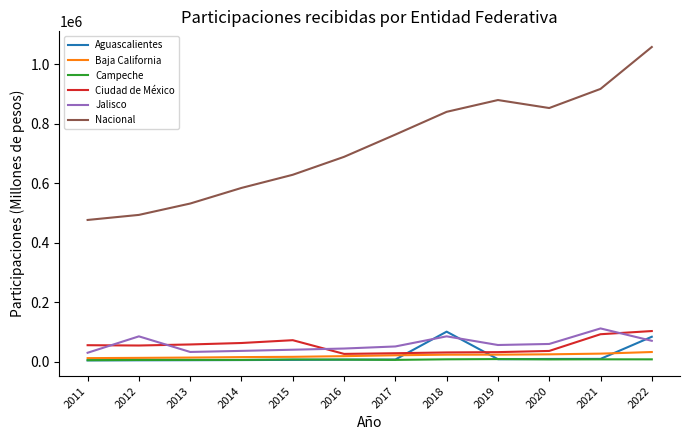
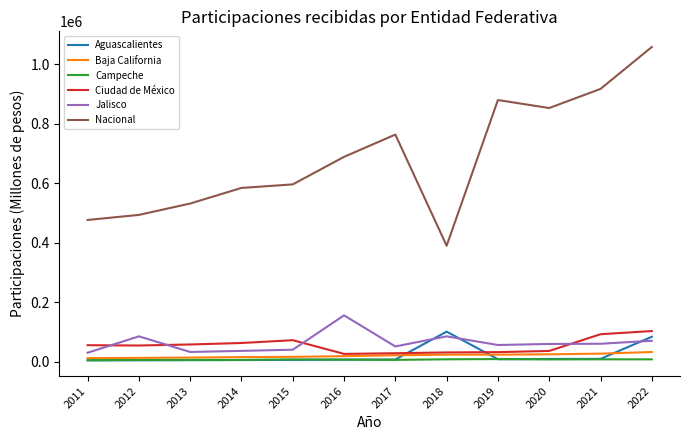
Nacional, 2015: 630000 -> 600000
Jalisco, 2016: 50000 -> 160000
Nacional, 2018: 840000 -> 390000
Jalisco, 2021: 110000 -> 60000
